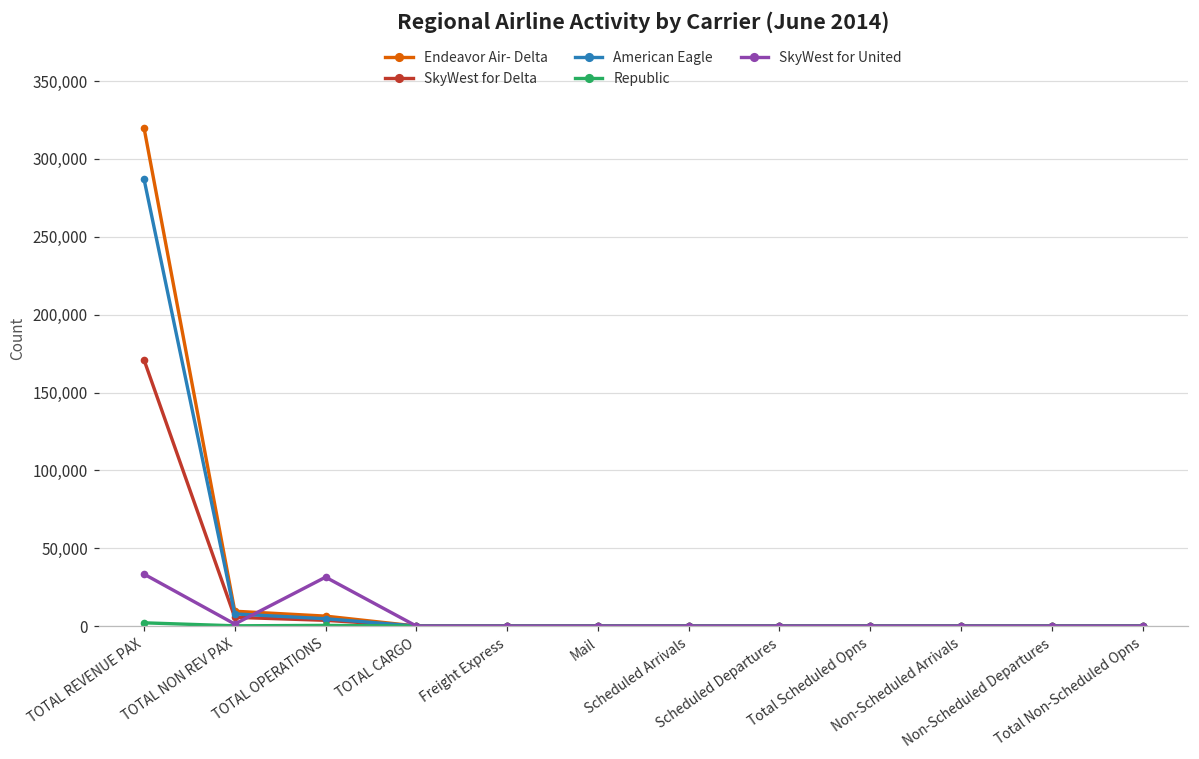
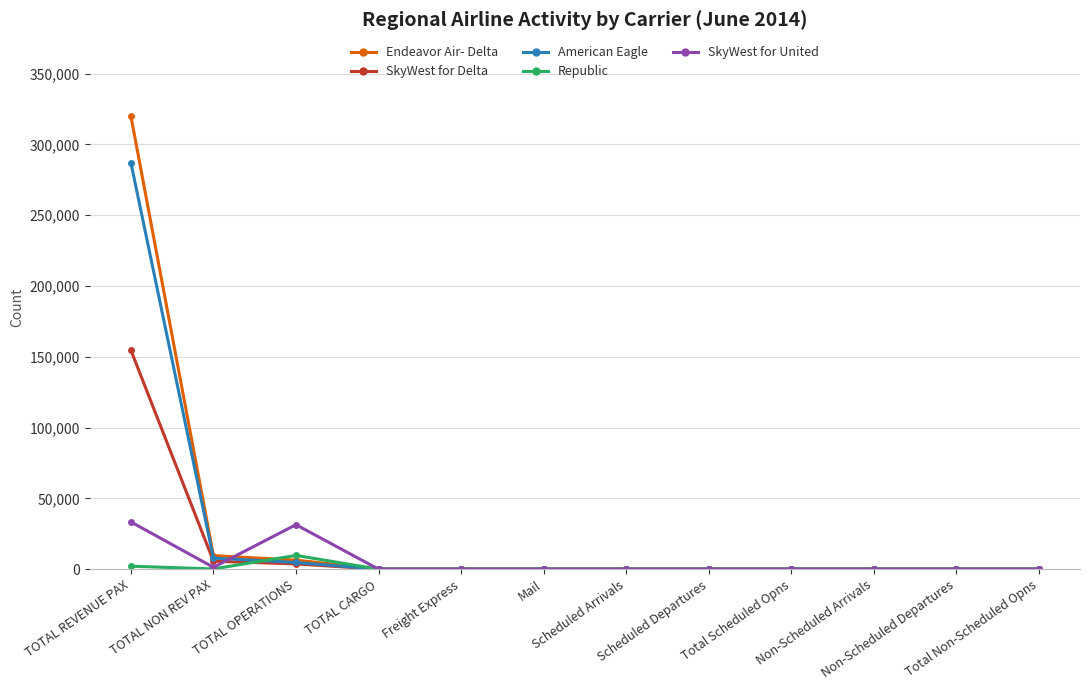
SkyWest for Delta, TOTAL REVENUE PAX: 171,000 -> 155,000
Republic, TOTAL OPERATIONS: 0 -> 10,000
